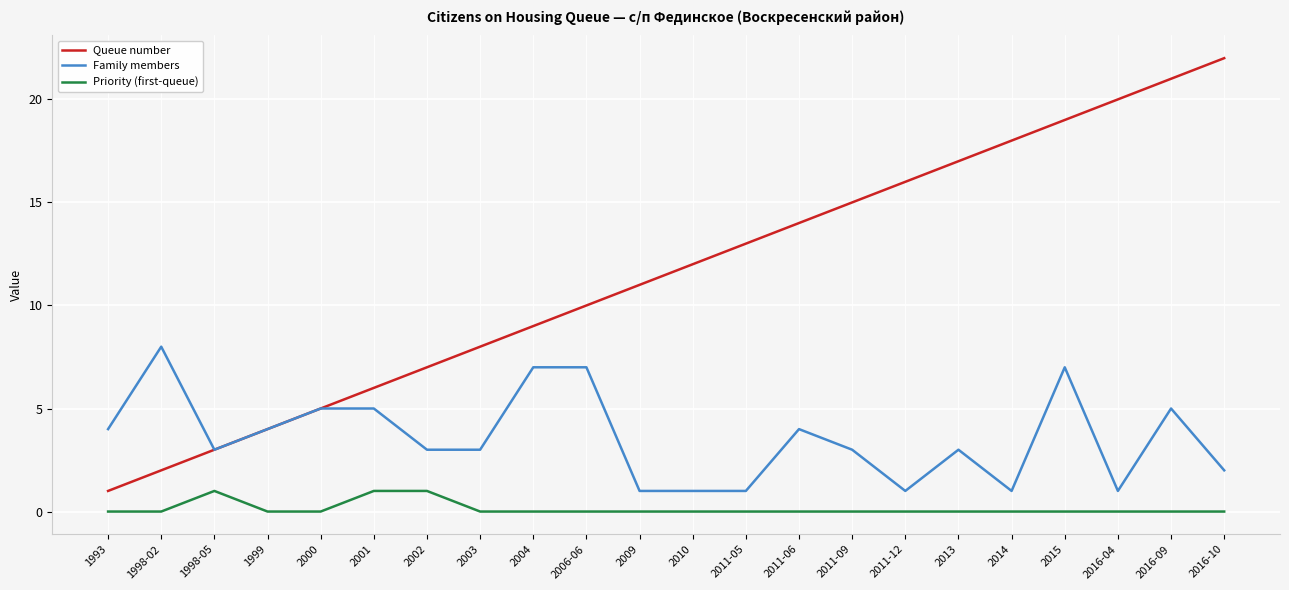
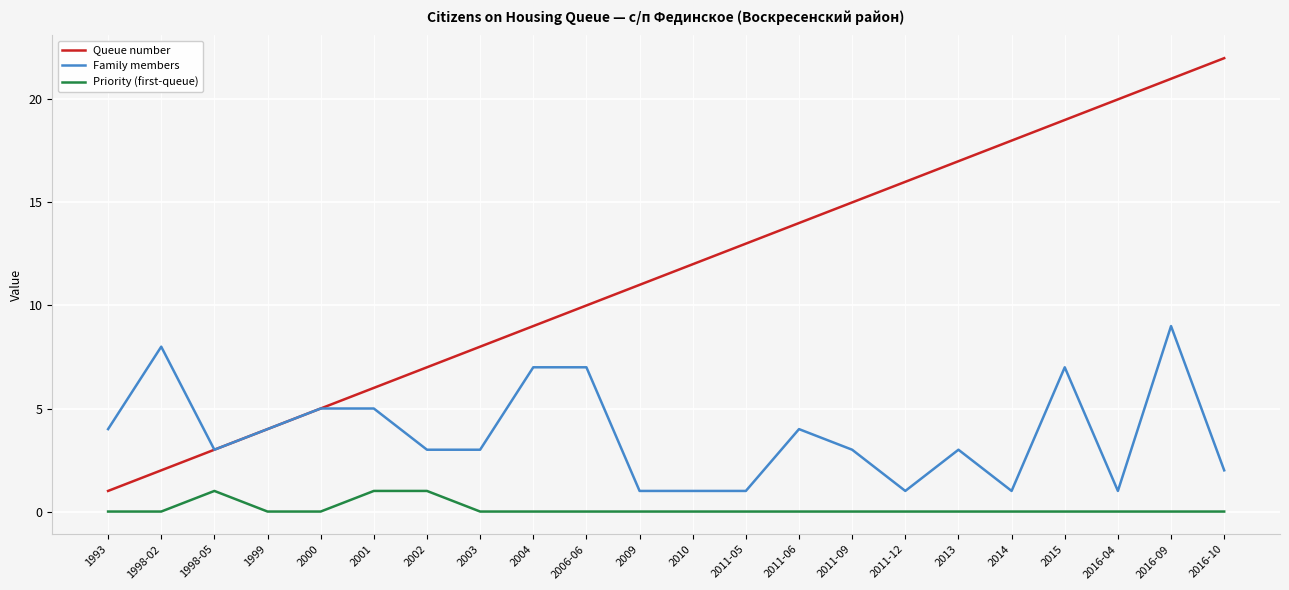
Family members, 2016-09: 5 -> 9
